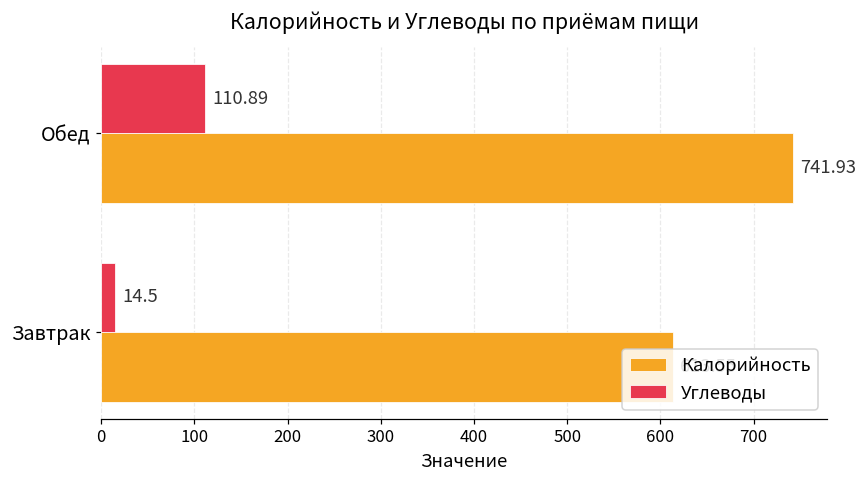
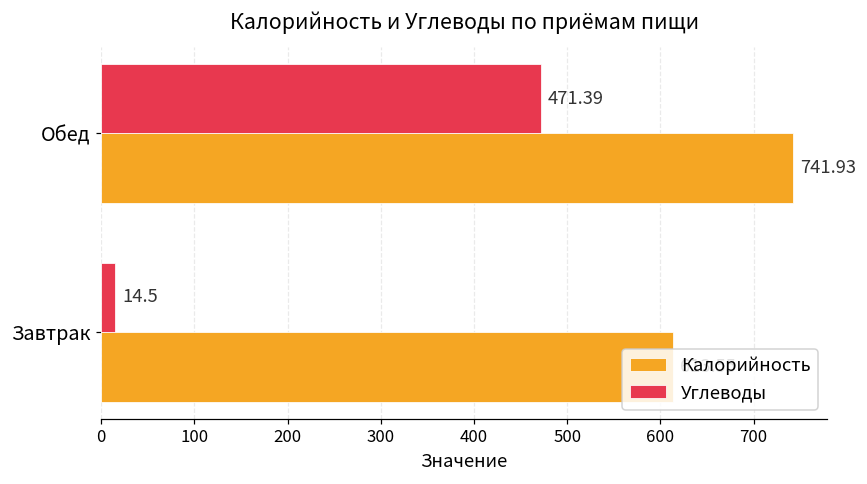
Углеводы, Обед: 110.89 -> 471.39
